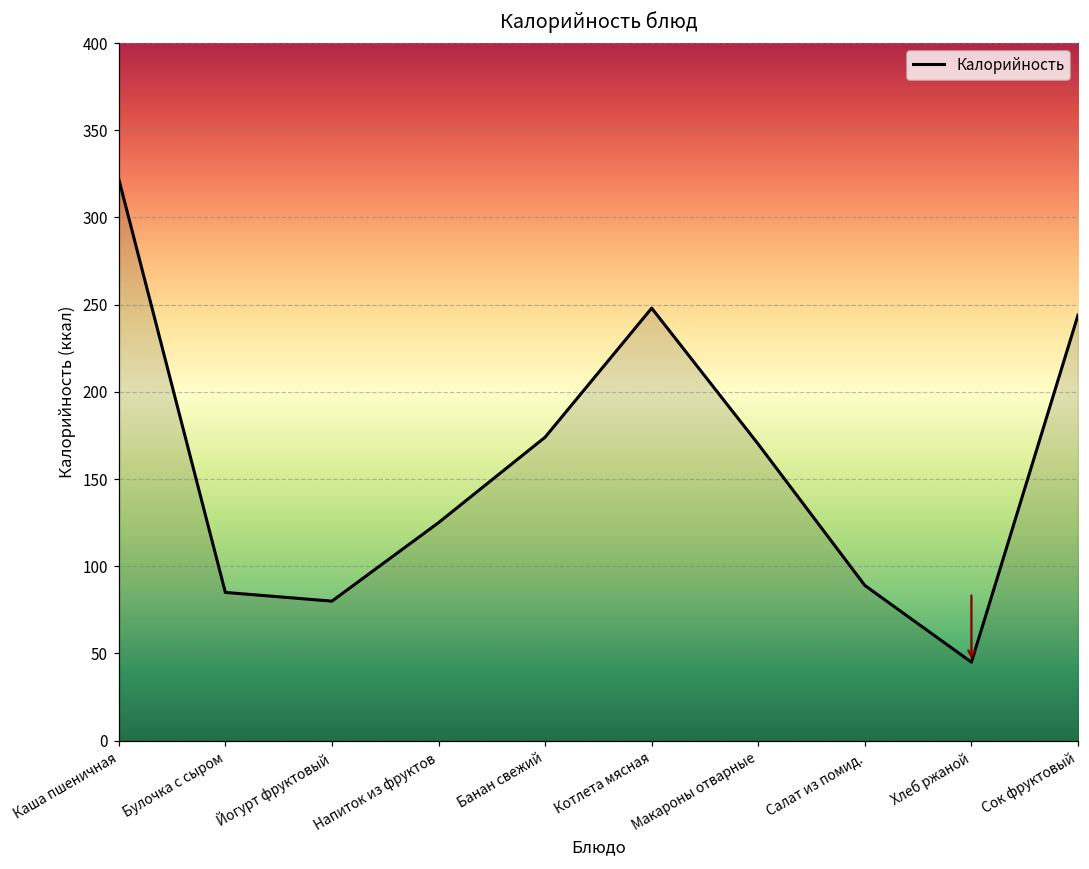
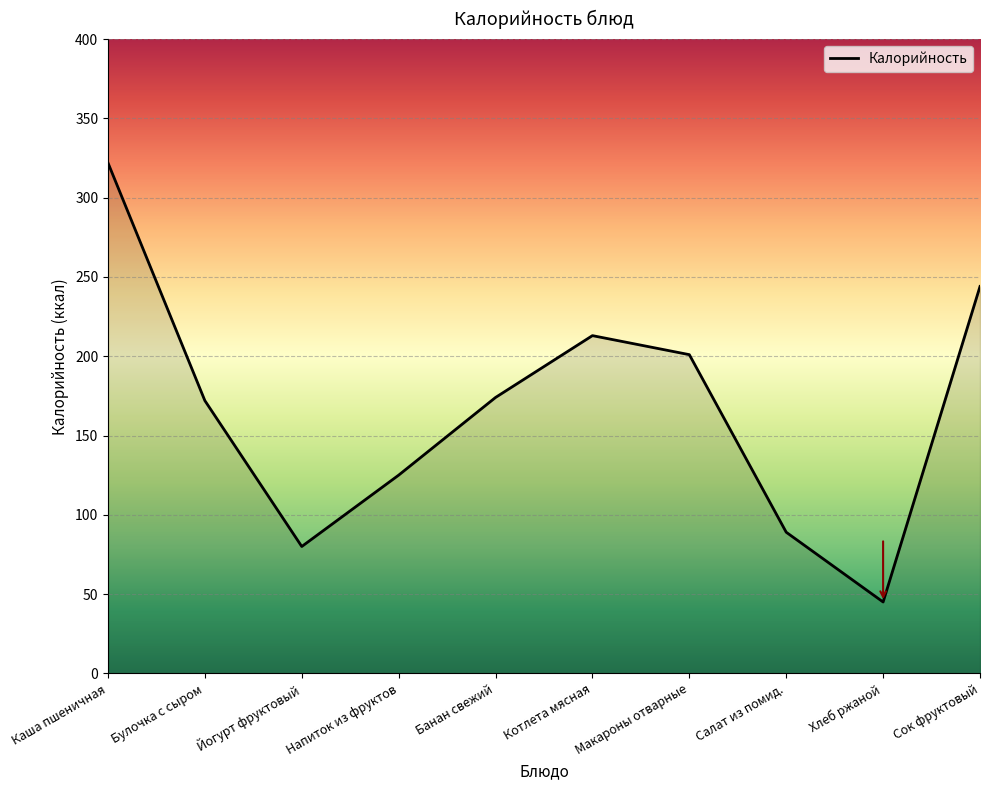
Булочка с сыром: 85 -> 172
Котлета мясная: 248 -> 213
Макароны отварные: 170 -> 201
